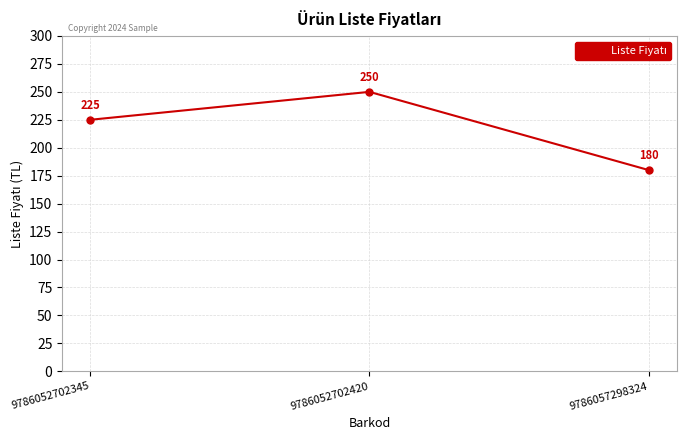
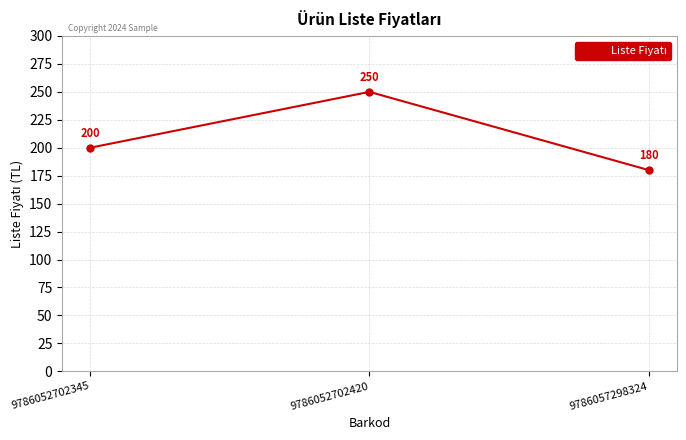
9786052702345: 225 -> 200
